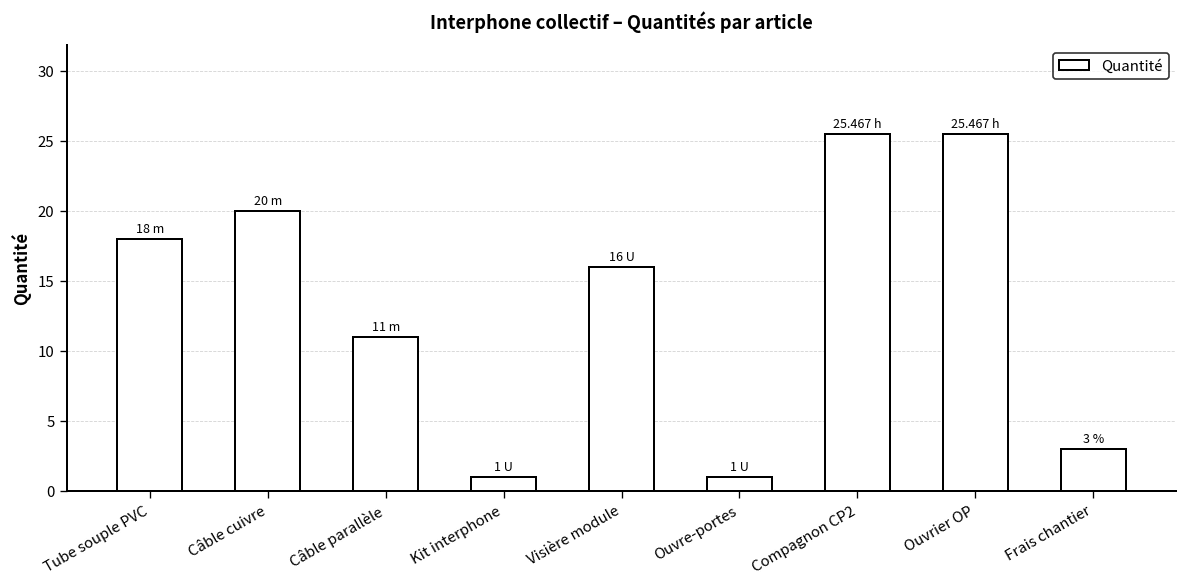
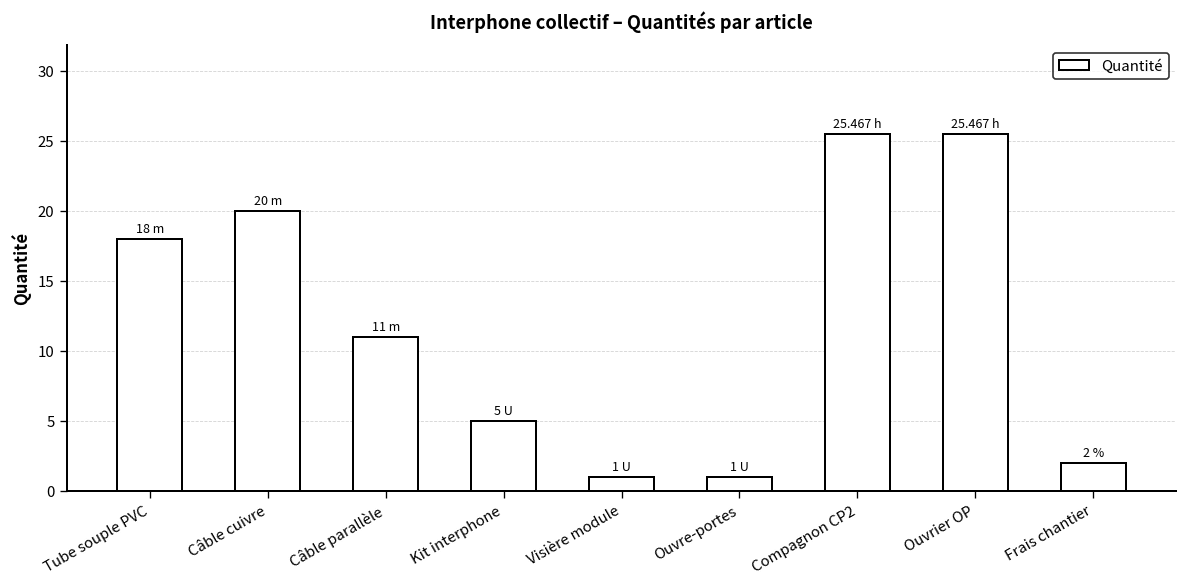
Kit interphone: 1 -> 5
Visière module: 16 -> 1
Frais chantier: 3 % -> 2 %
